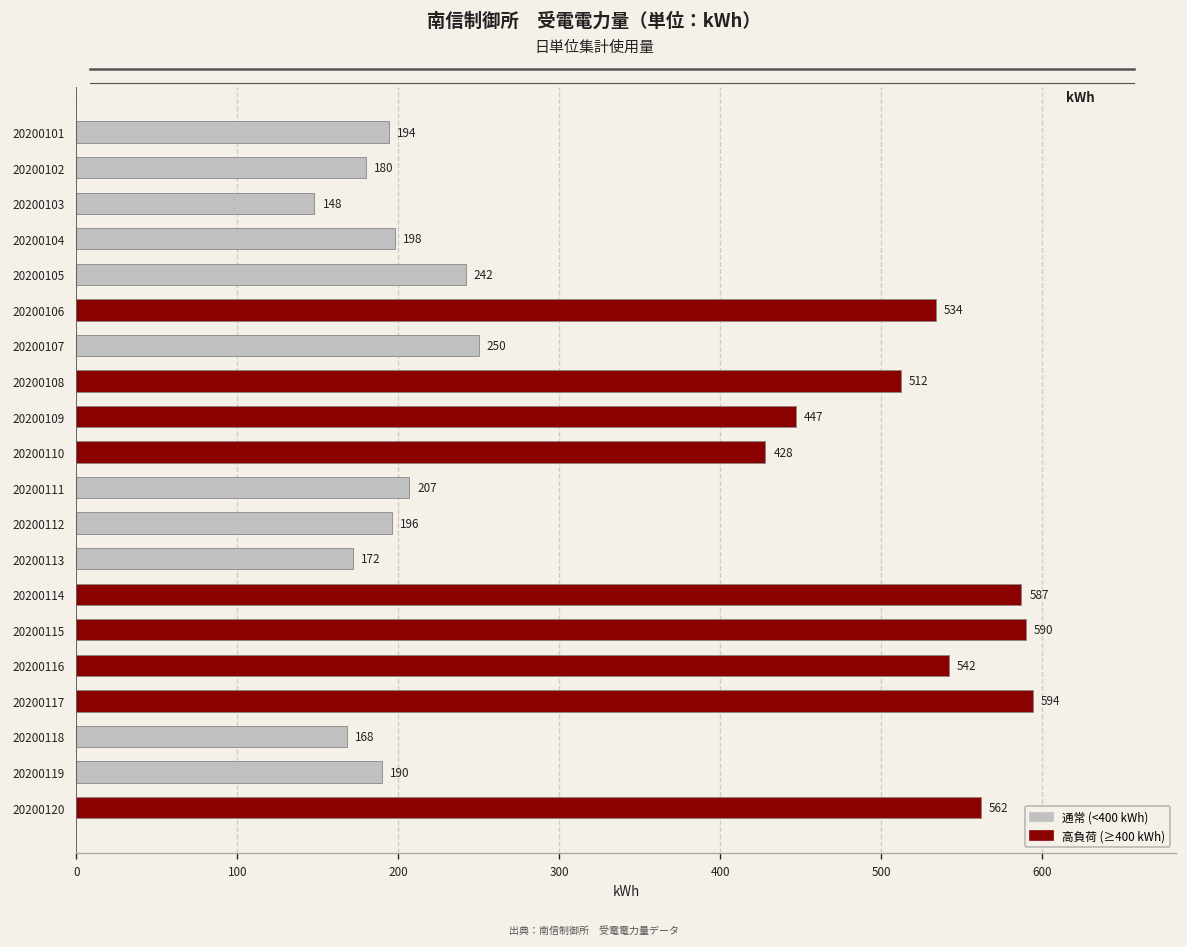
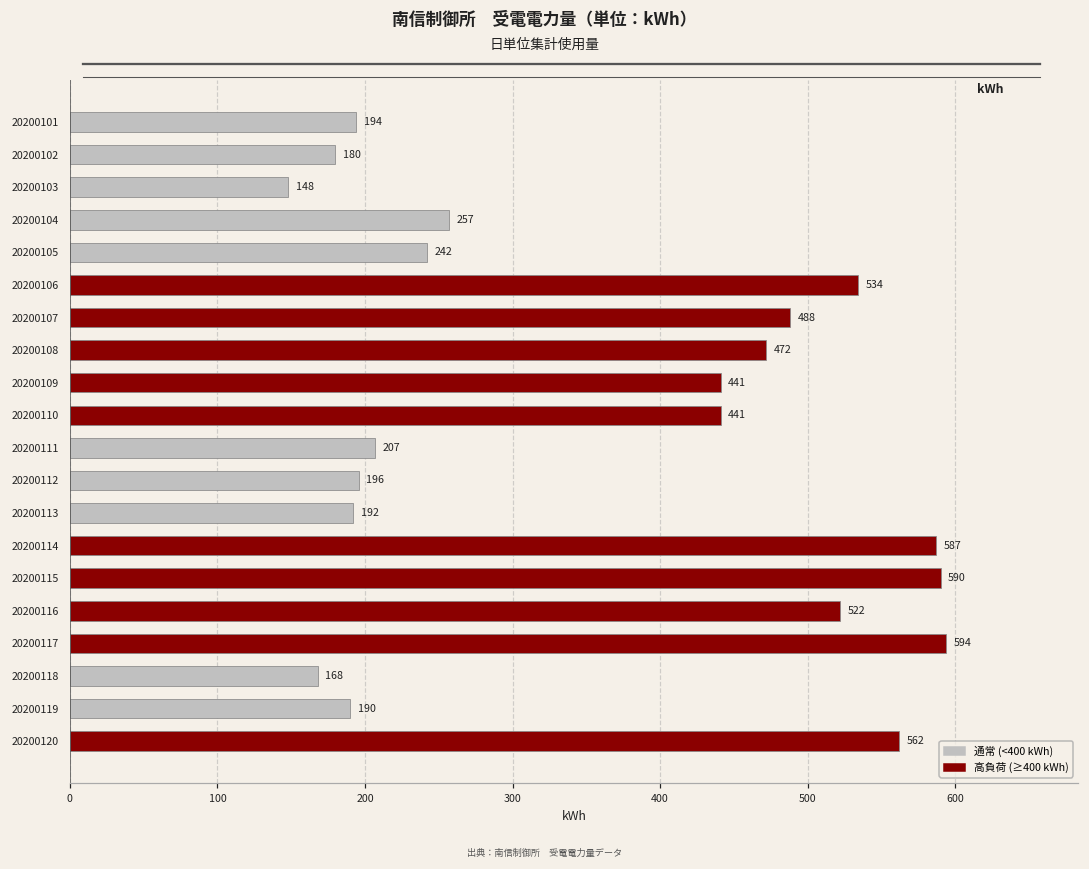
20200104: 198 -> 257
20200107: 250 -> 488
20200108: 512 -> 472
20200109: 447 -> 441
20200110: 428 -> 441
20200113: 172 -> 192
20200116: 542 -> 522
